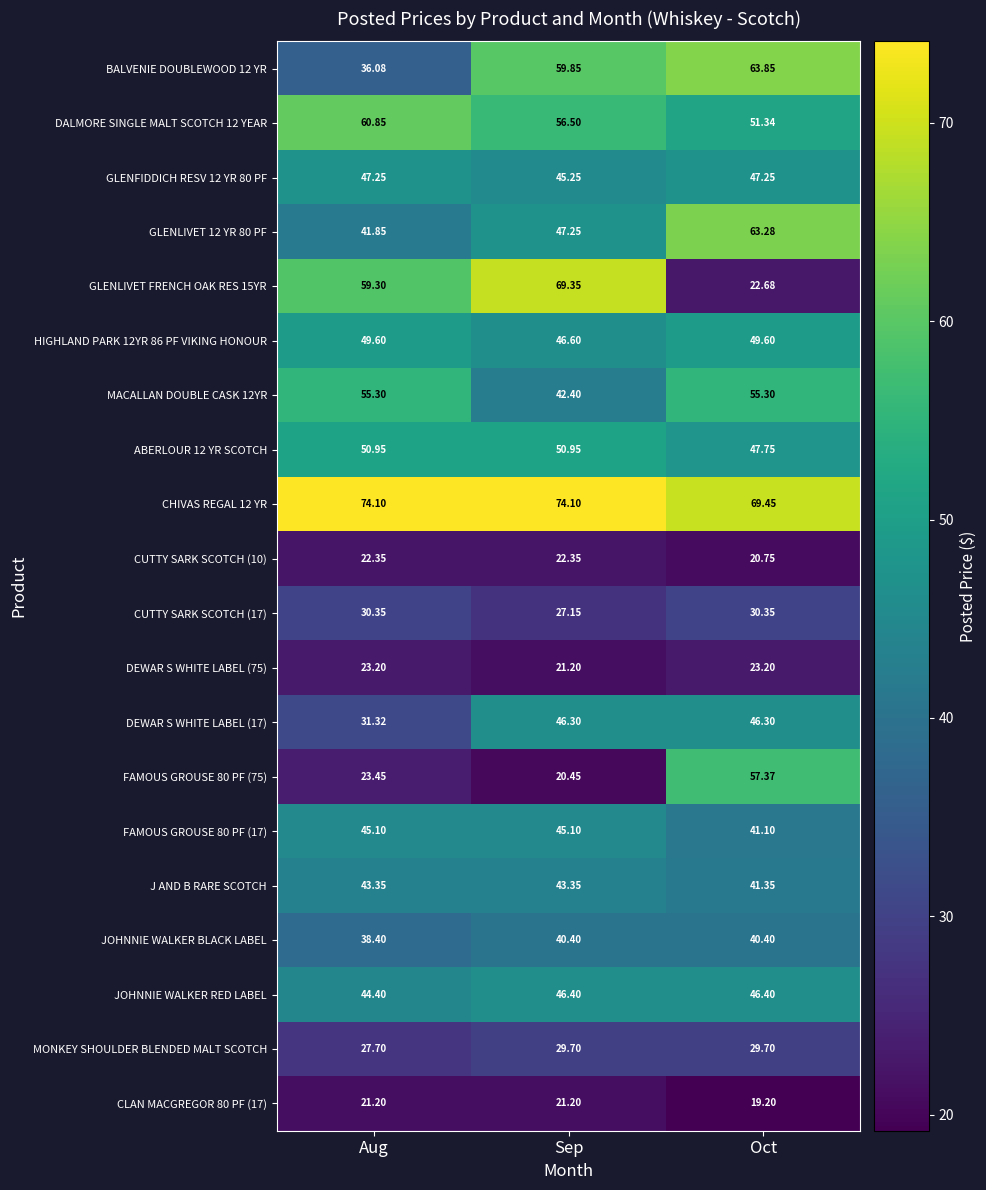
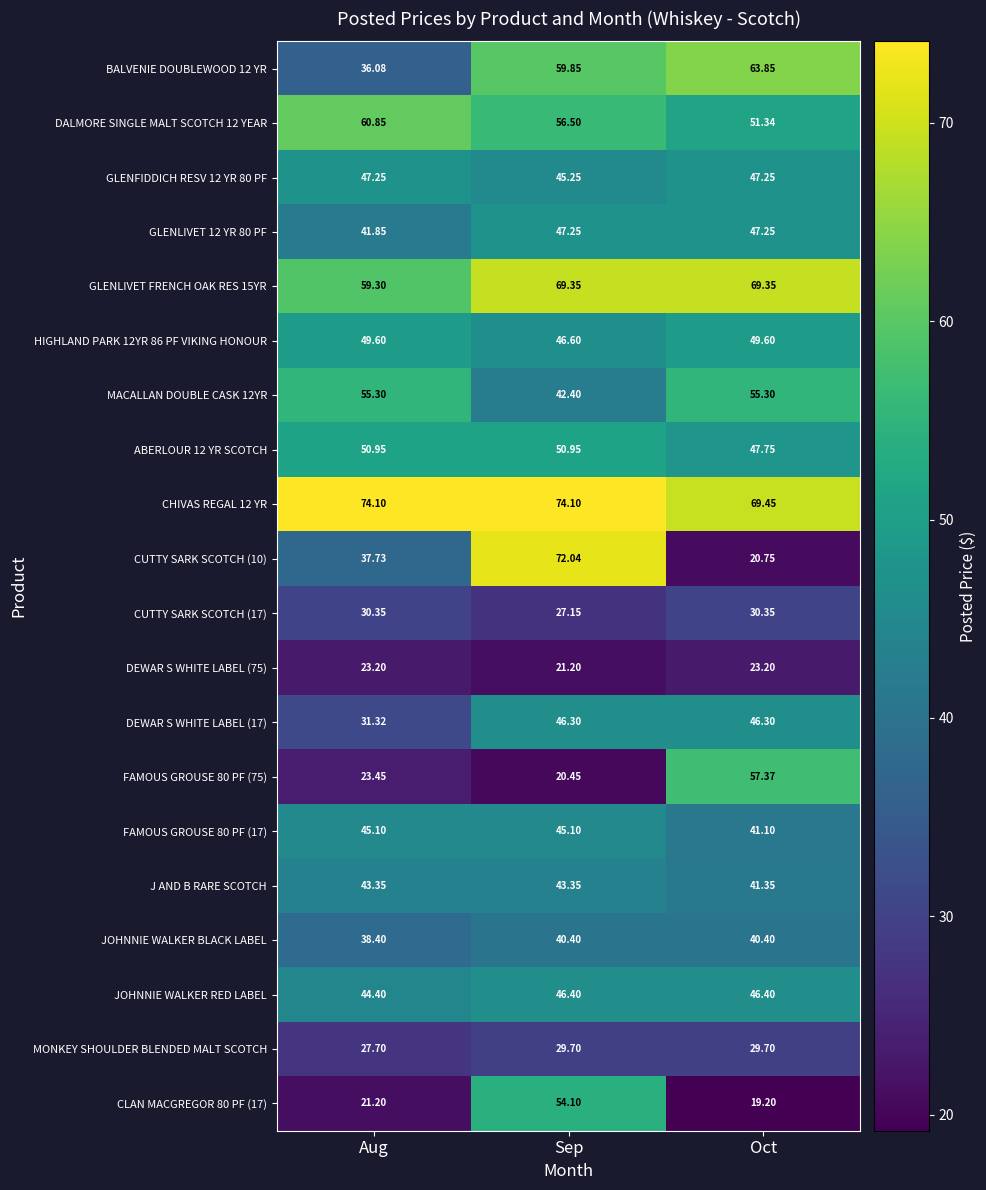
GLENLIVET 12 YR 80 PF, Oct: 63.28 -> 47.25
GLENLIVET FRENCH OAK RES 15YR, Oct: 22.68 -> 69.35
CUTTY SARK SCOTCH (10), Aug: 22.35 -> 37.73
CUTTY SARK SCOTCH (10), Sep: 22.35 -> 72.04
CLAN MACGREGOR 80 PF (17), Sep: 21.20 -> 54.10
